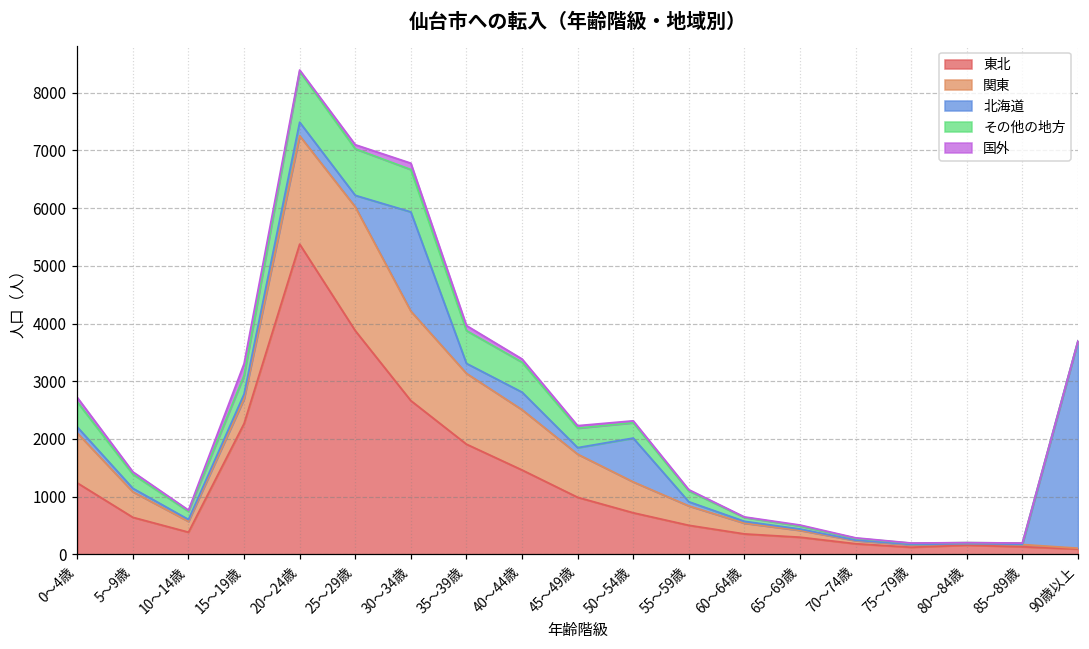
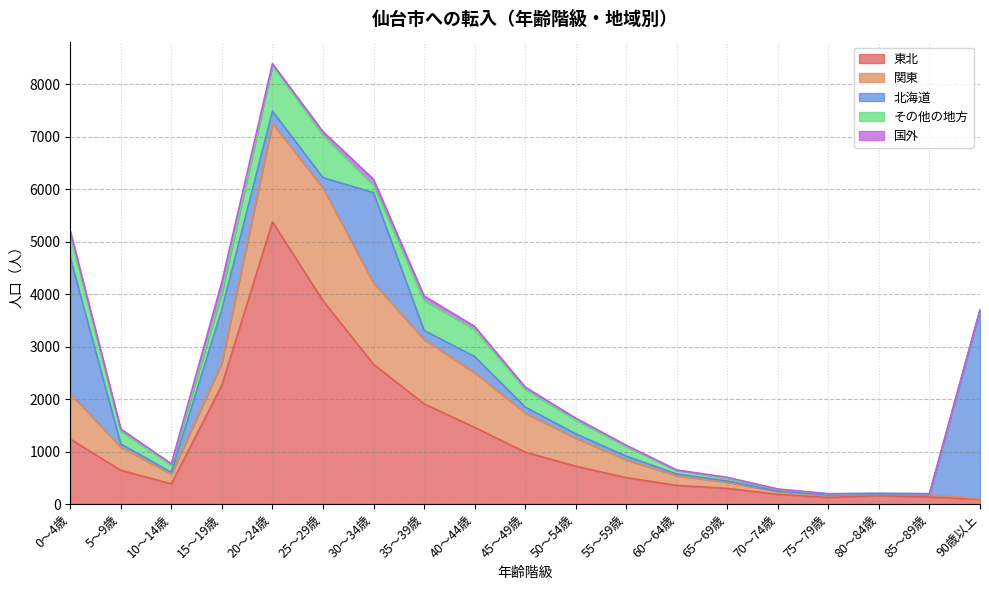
北海道, 0～4歳: 100 -> 2600
北海道, 15～19歳: 100 -> 1000
その他の地方, 30～34歳: 700 -> 100
北海道, 50～54歳: 800 -> 100
